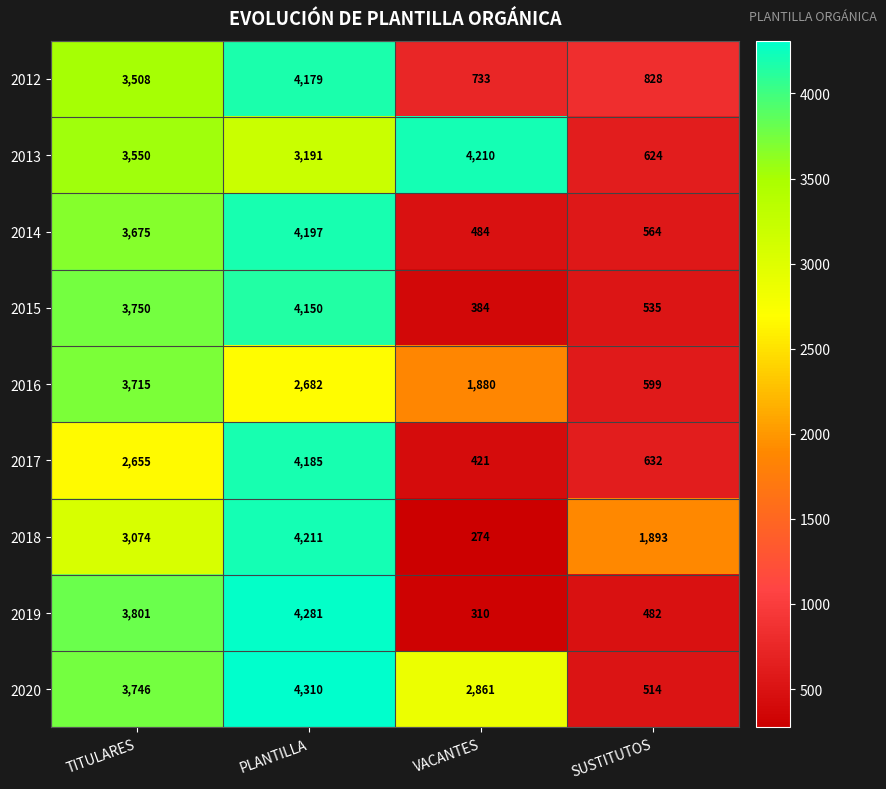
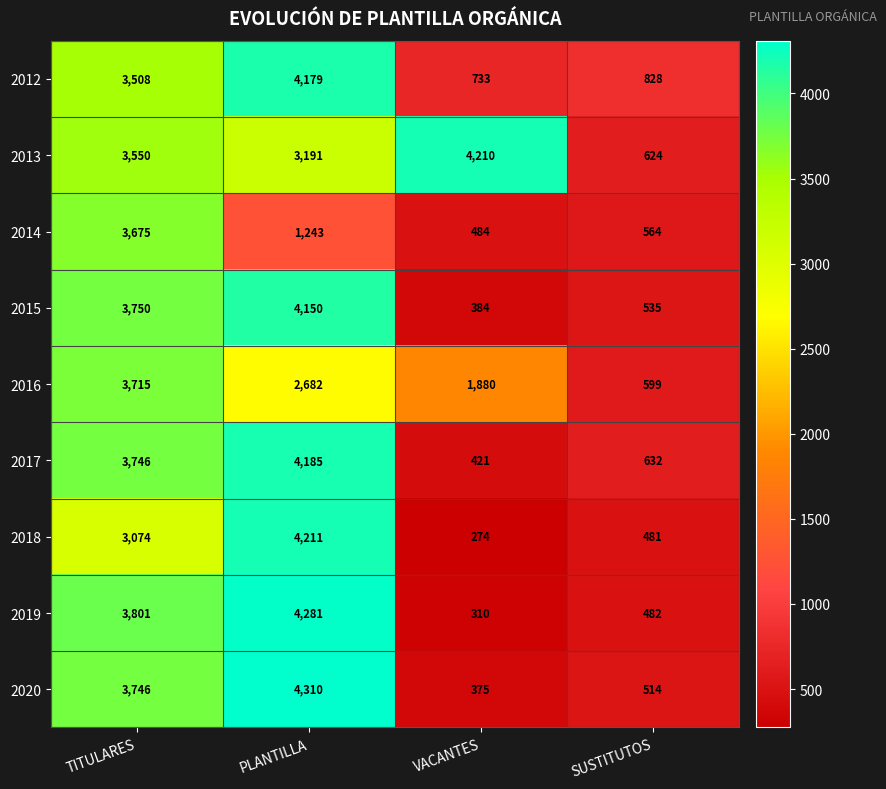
2014, PLANTILLA: 4,197 -> 1,243
2017, TITULARES: 2,655 -> 3,746
2018, SUSTITUTOS: 1,893 -> 481
2020, VACANTES: 2,861 -> 375
